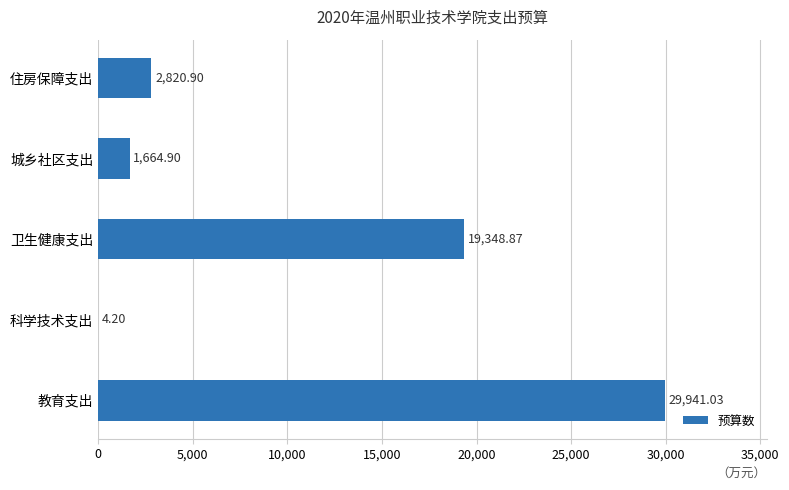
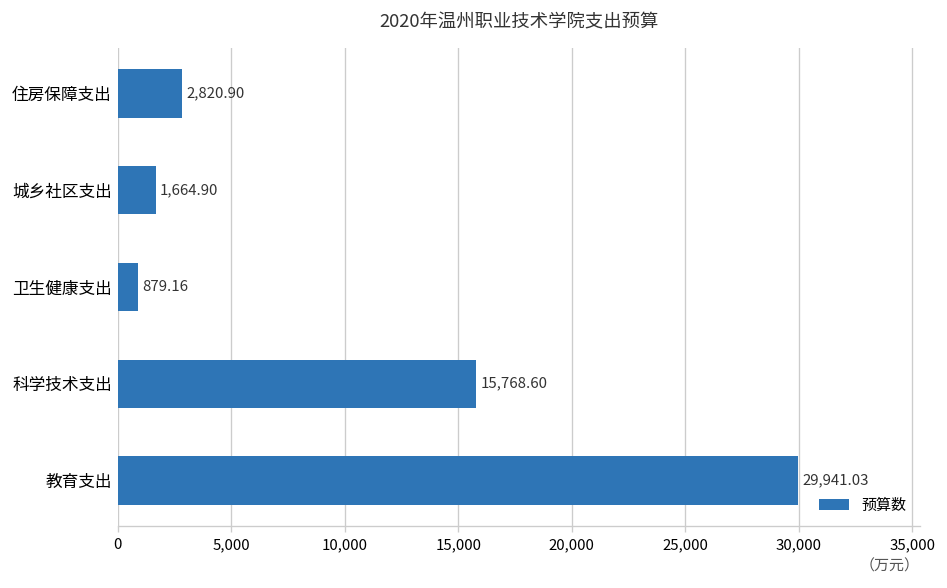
卫生健康支出: 19,348.87 -> 879.16
科学技术支出: 4.20 -> 15,768.60
